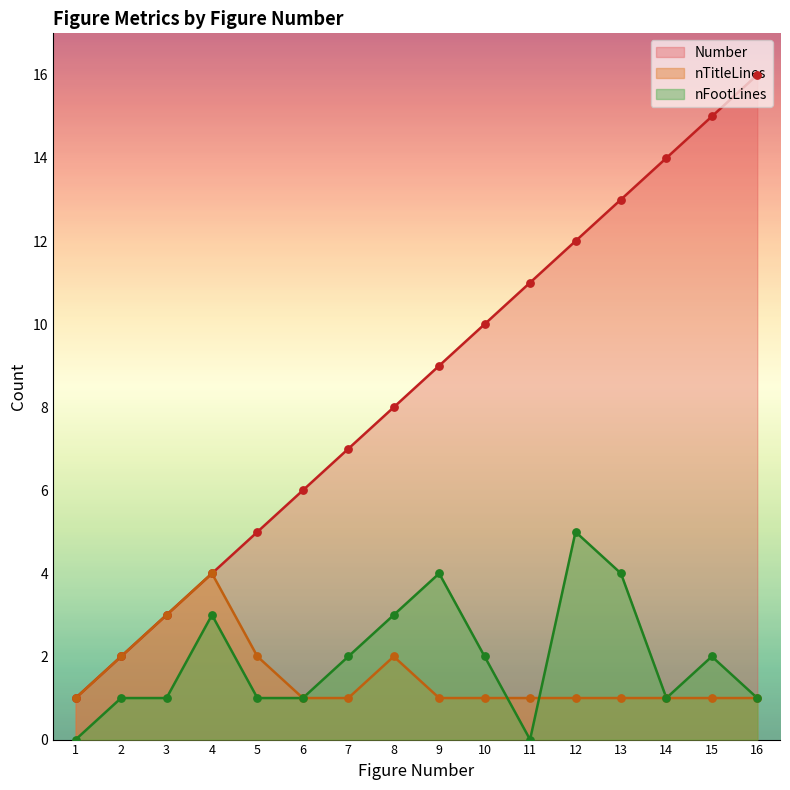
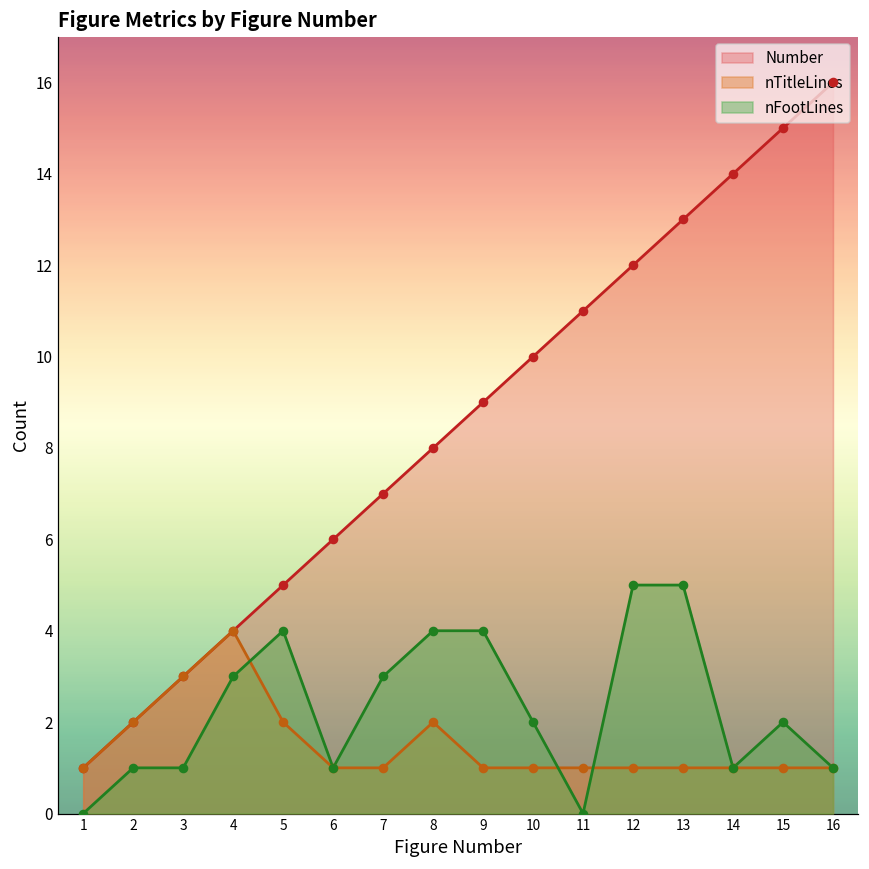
nFootLines, 5: 1 -> 4
nFootLines, 7: 2 -> 3
nFootLines, 8: 3 -> 4
nFootLines, 13: 4 -> 5
